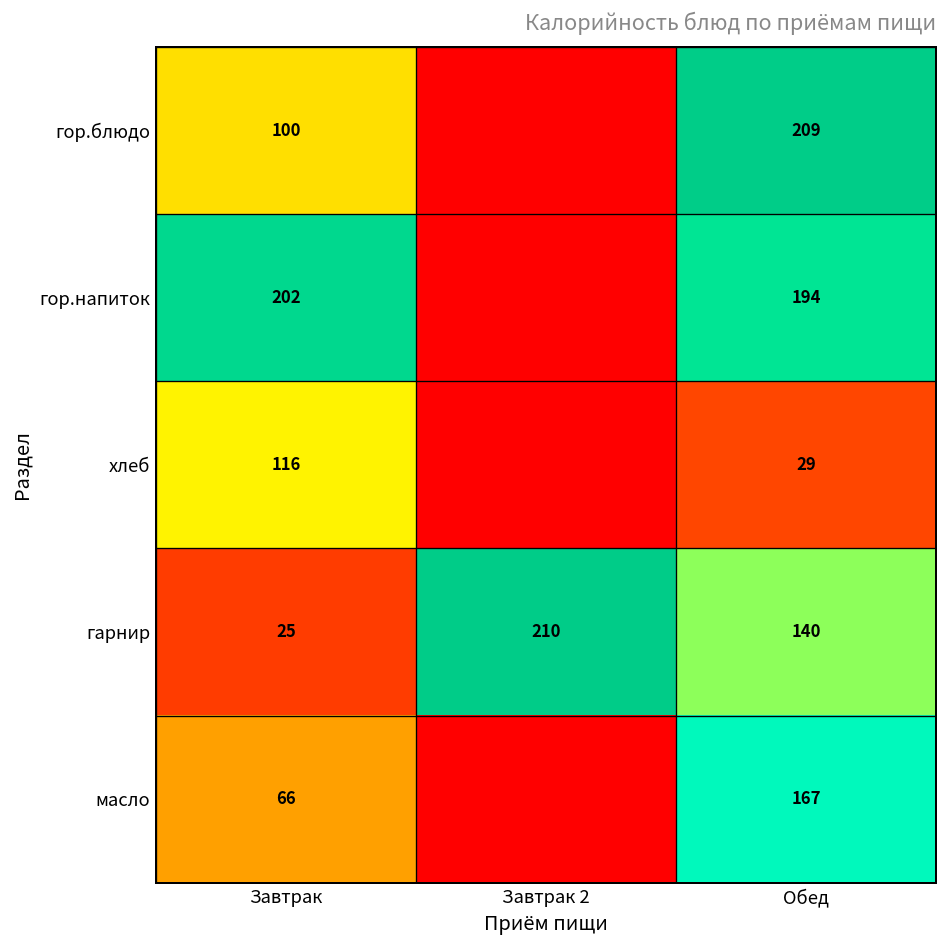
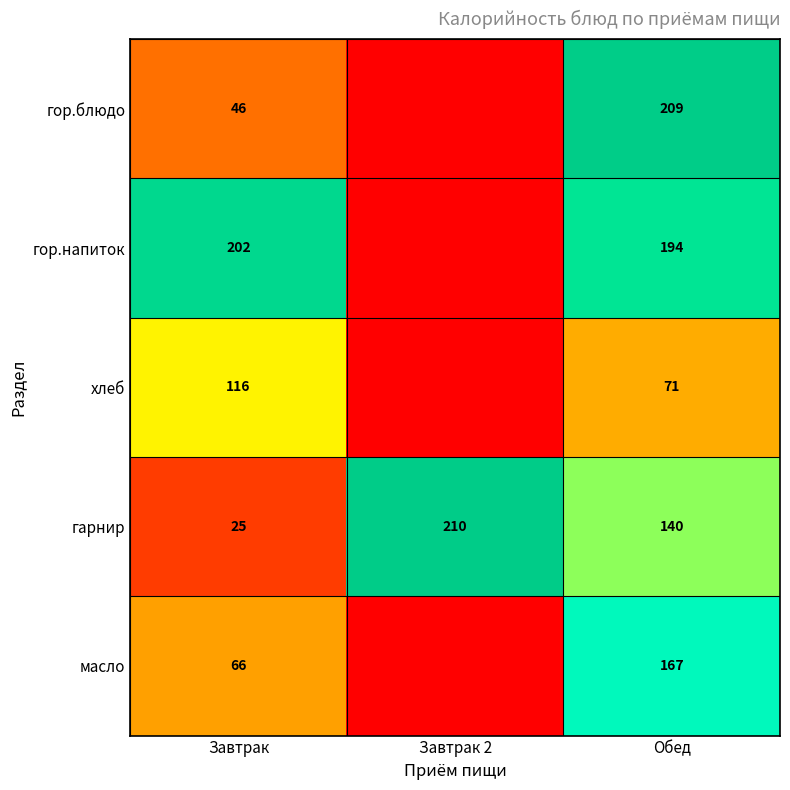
гор.блюдо, Завтрак: 100 -> 46
хлеб, Обед: 29 -> 71
